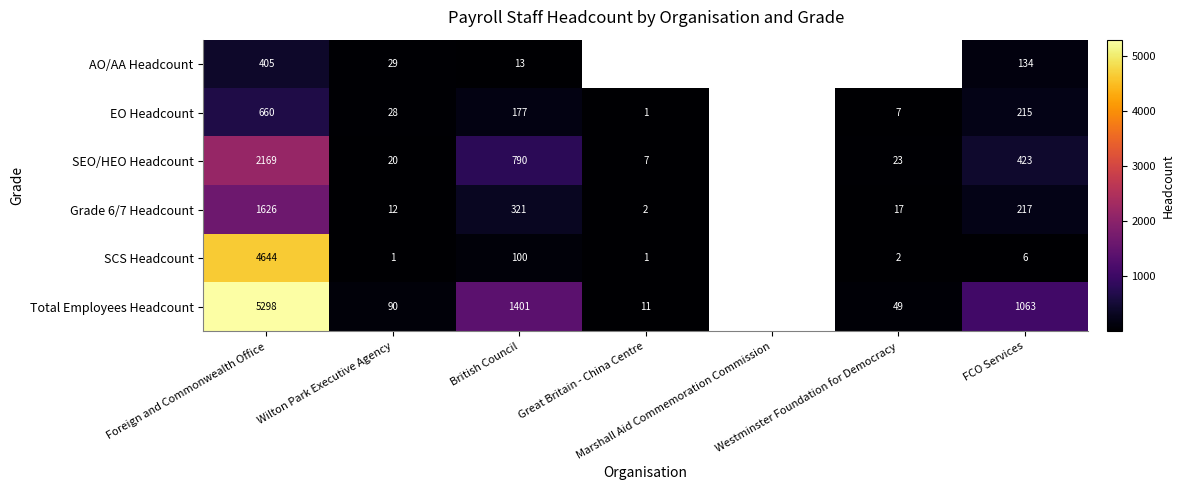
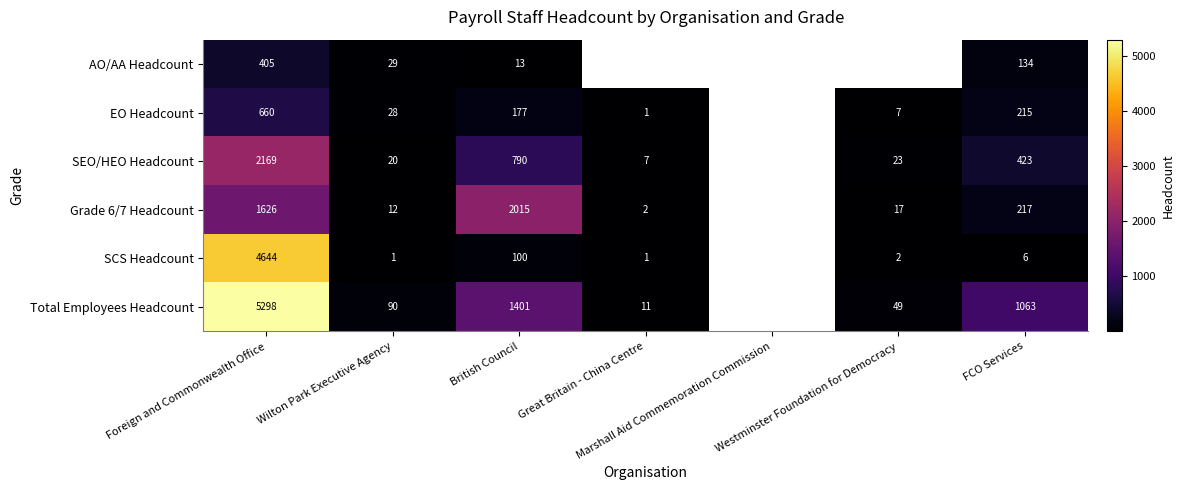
Grade 6/7 Headcount, British Council: 321 -> 2015
